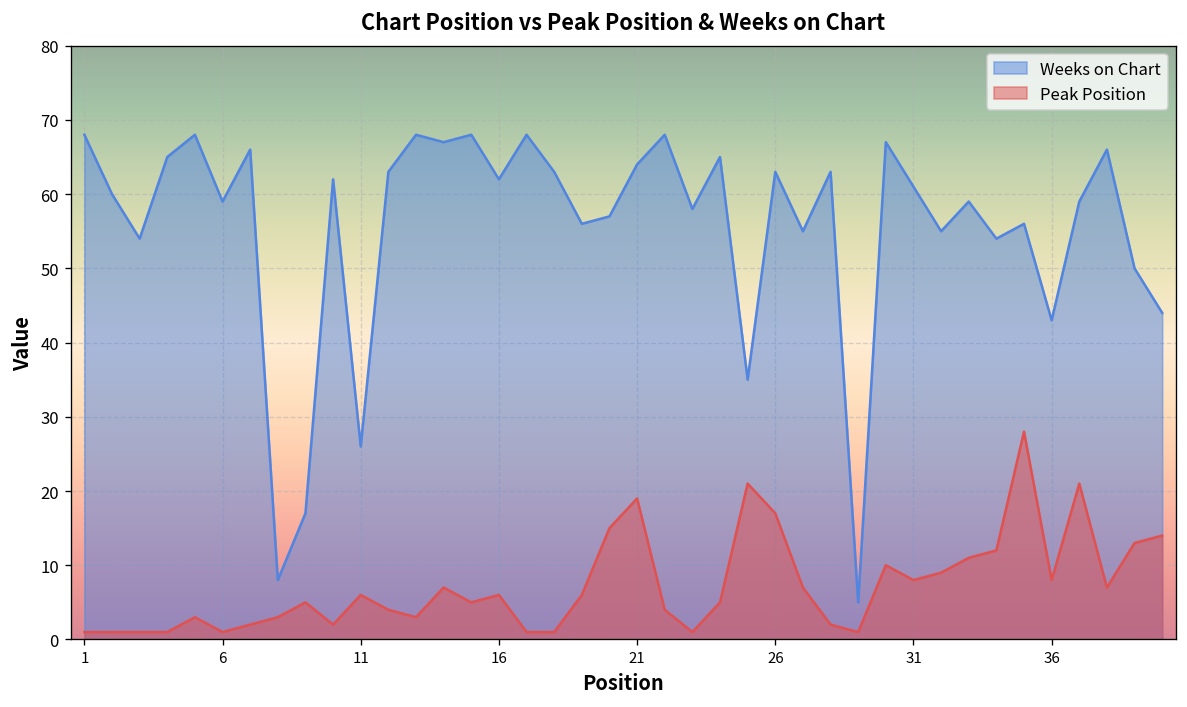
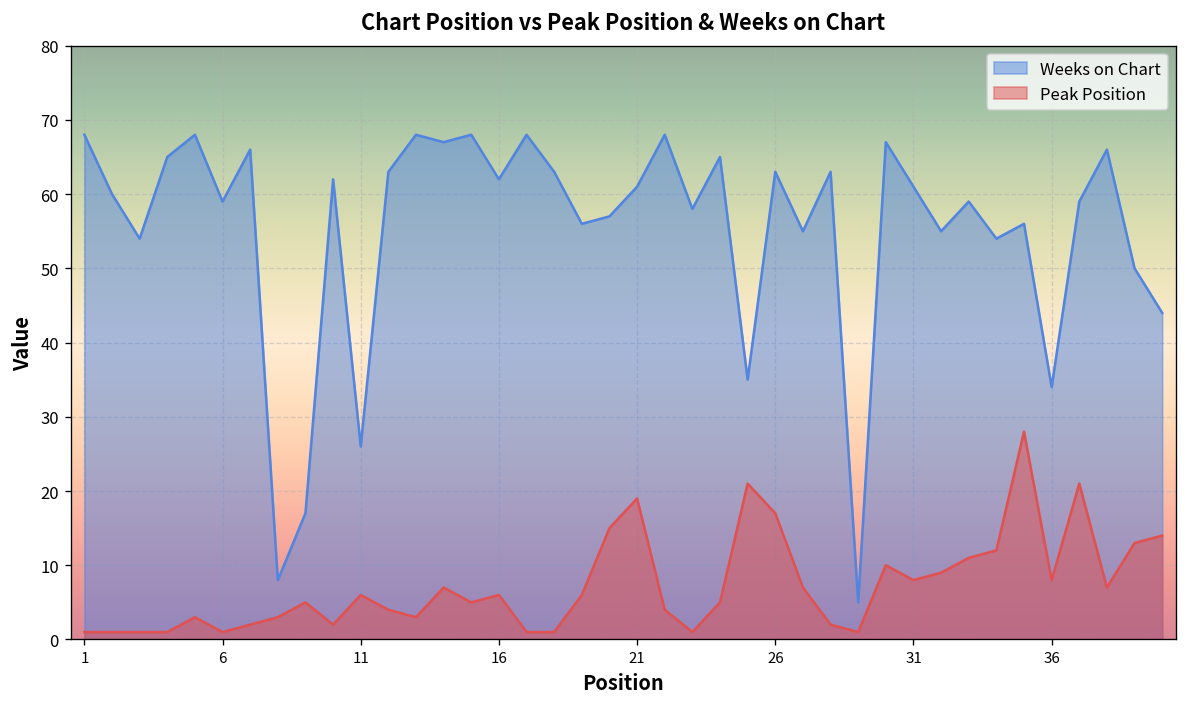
Weeks on Chart, 21: 64 -> 61
Weeks on Chart, 36: 43 -> 34
